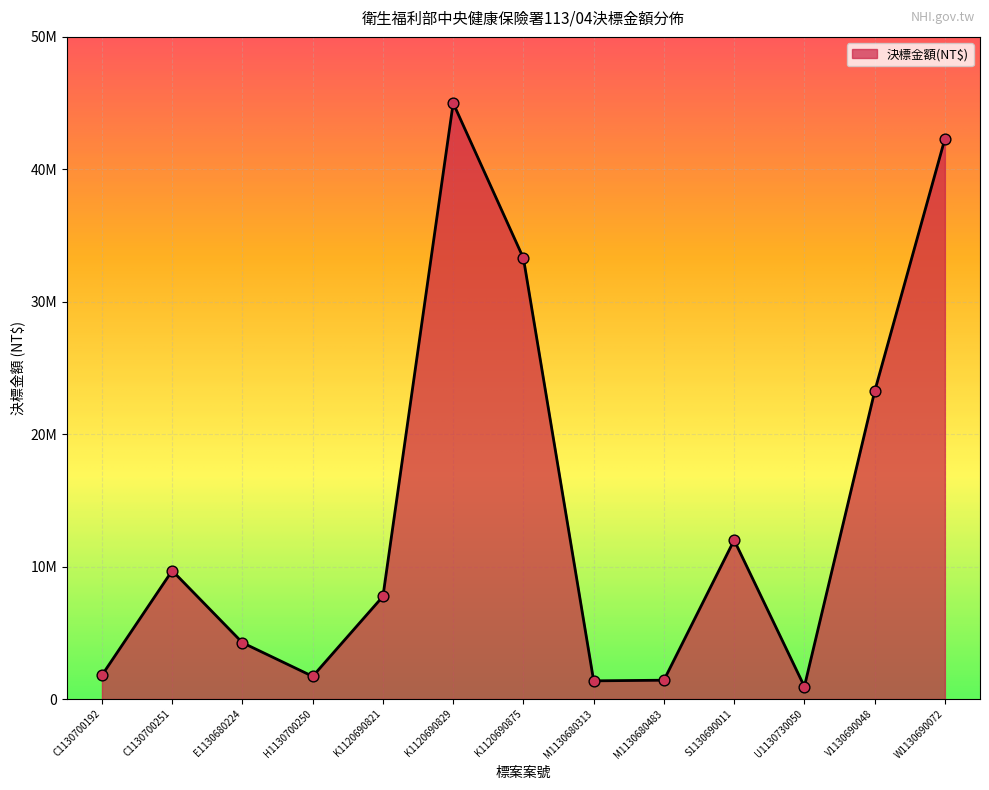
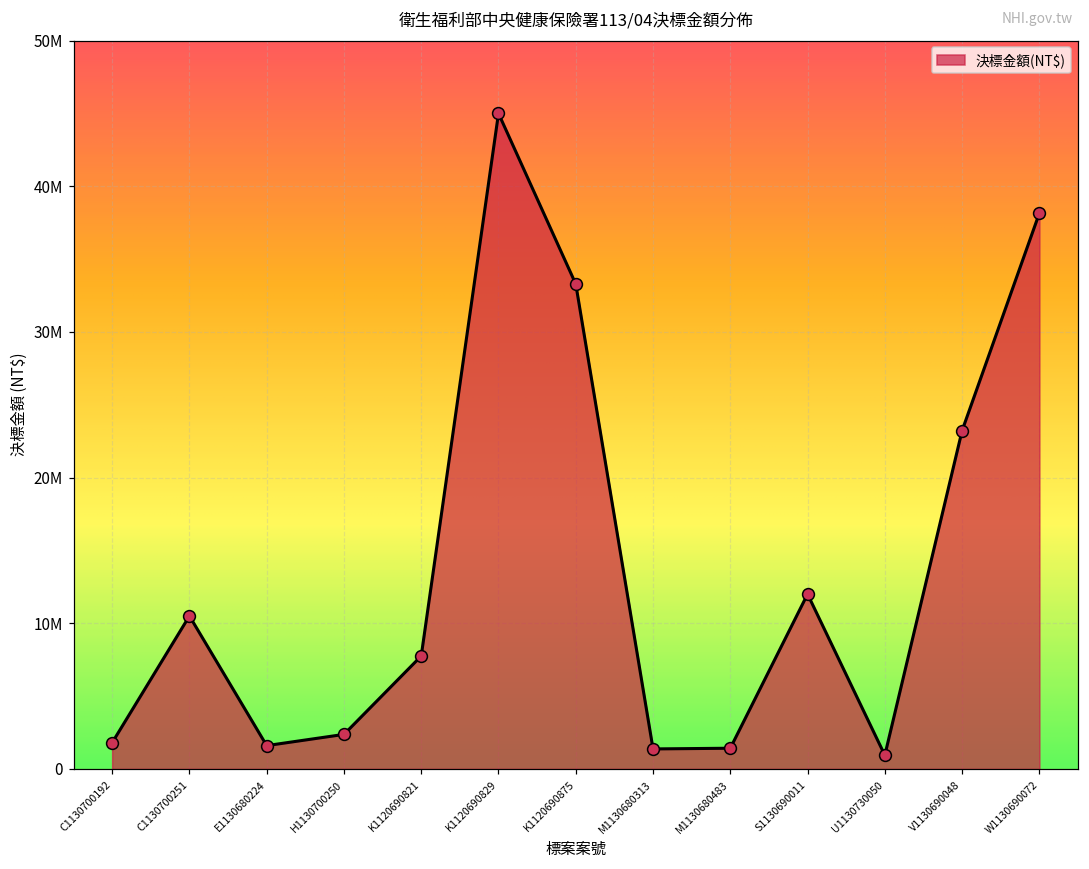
C1130700251: 9700000 -> 10500000
E1130680224: 4300000 -> 1600000
H1130700250: 1700000 -> 2400000
W1130690072: 42300000 -> 38200000
